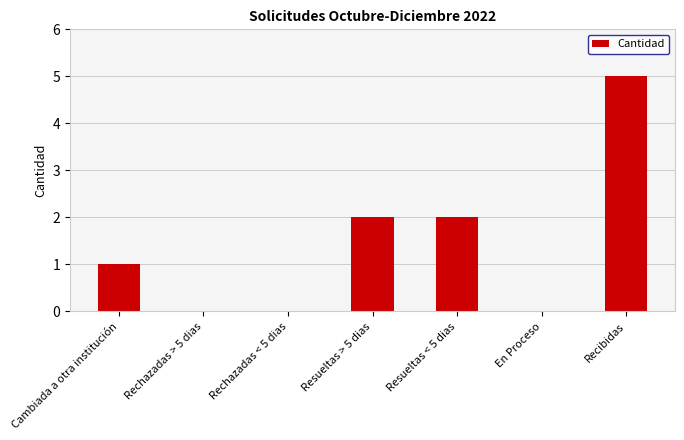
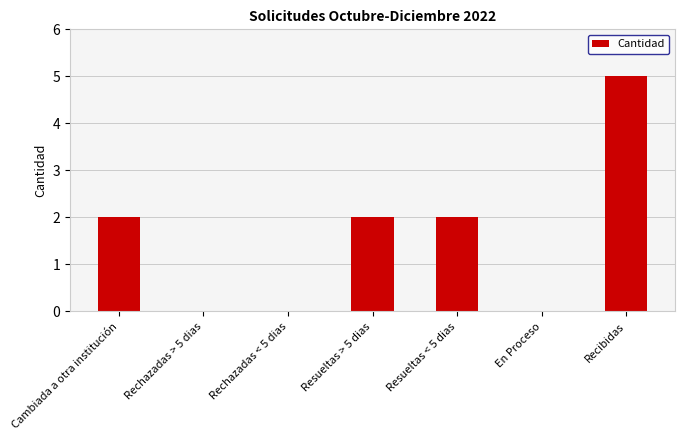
Cambiada a otra institución: 1 -> 2
